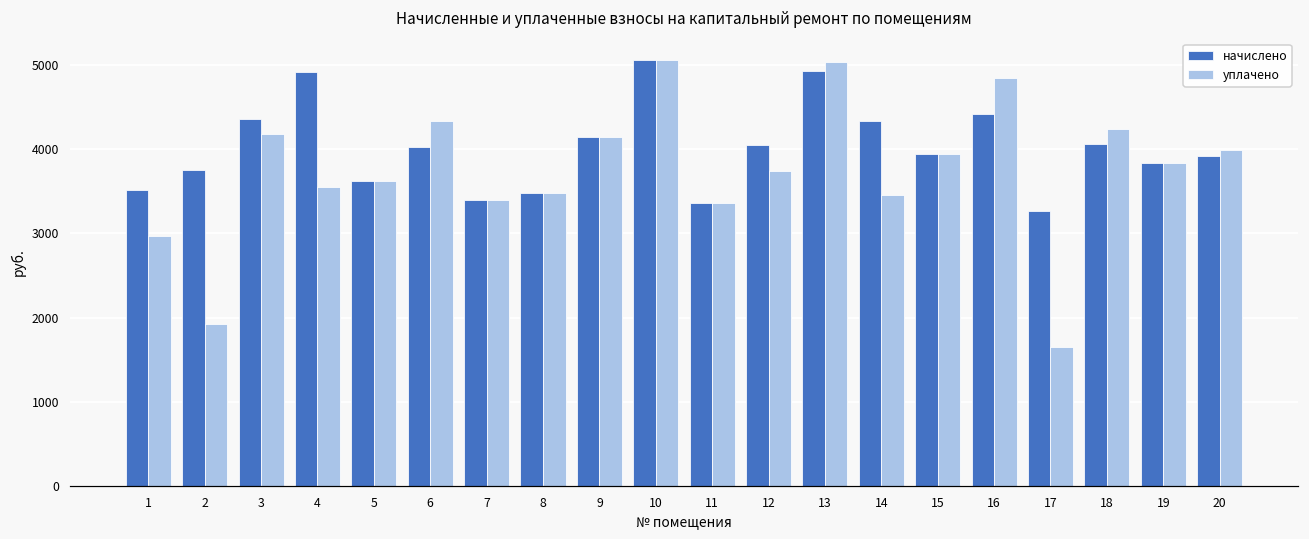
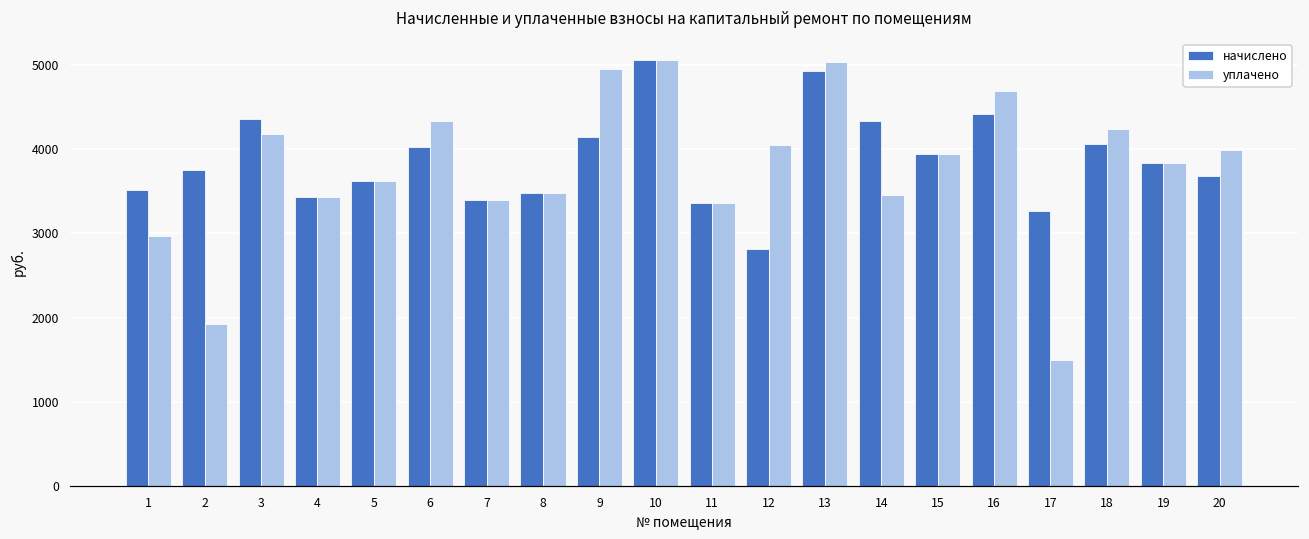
начислено, 4: 4900 -> 3400
уплачено, 4: 3500 -> 3400
уплачено, 9: 4100 -> 5000
начислено, 12: 4100 -> 2800
уплачено, 12: 3700 -> 4100
уплачено, 16: 4800 -> 4700
уплачено, 17: 1700 -> 1500
начислено, 20: 3900 -> 3700
